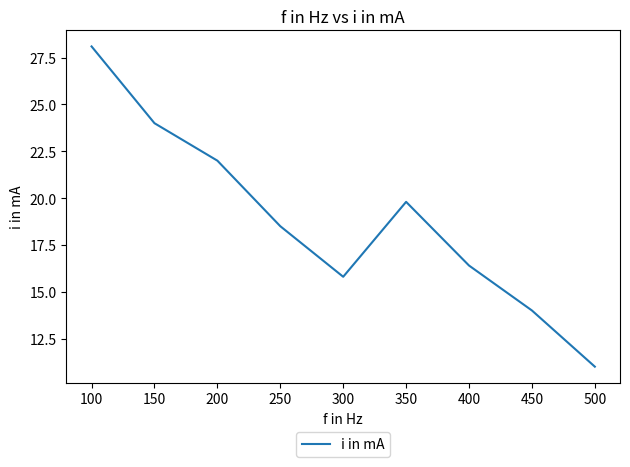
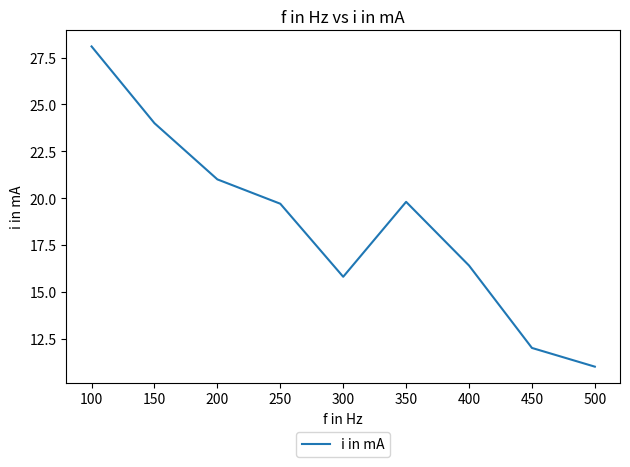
200: 22 -> 21
250: 18.5 -> 19.7
450: 14 -> 12
